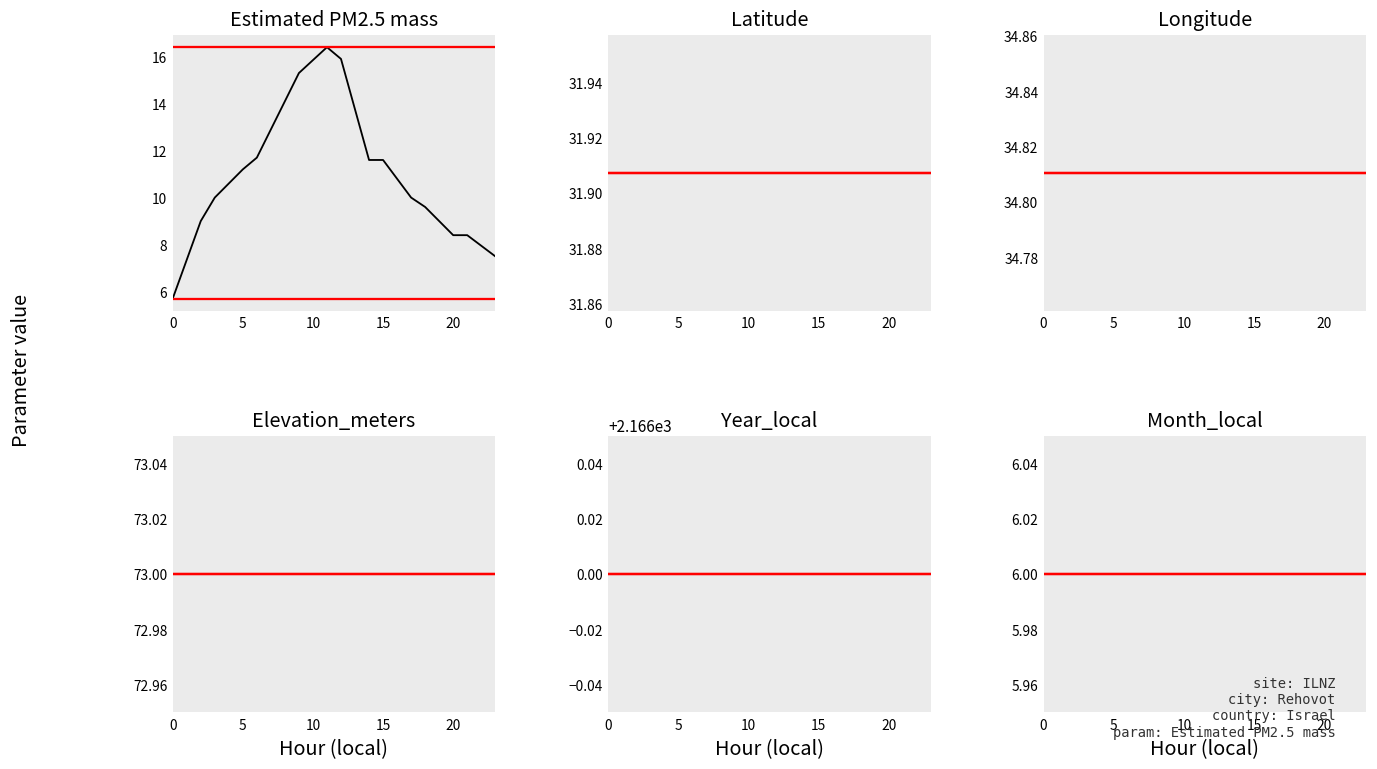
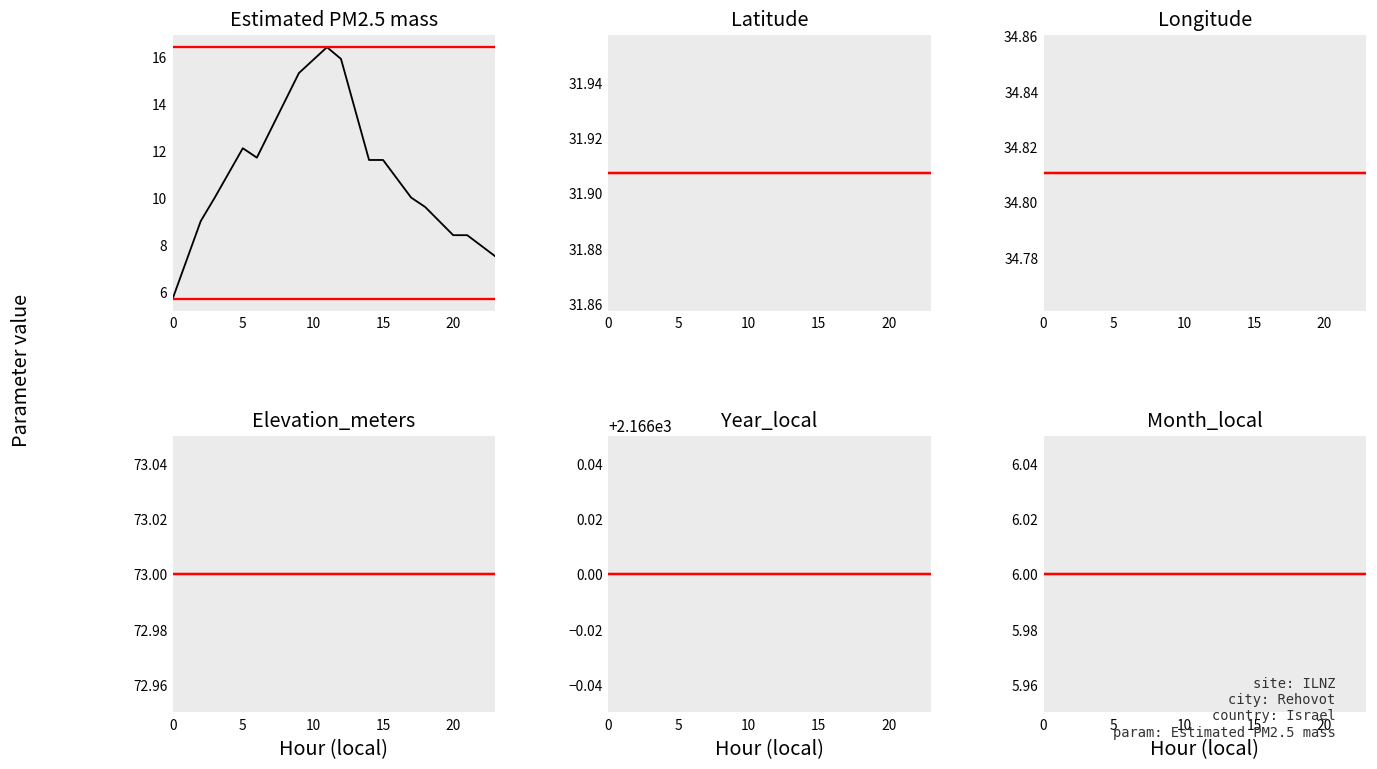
Estimated PM2.5 mass, 5: 11.2 -> 12.1
